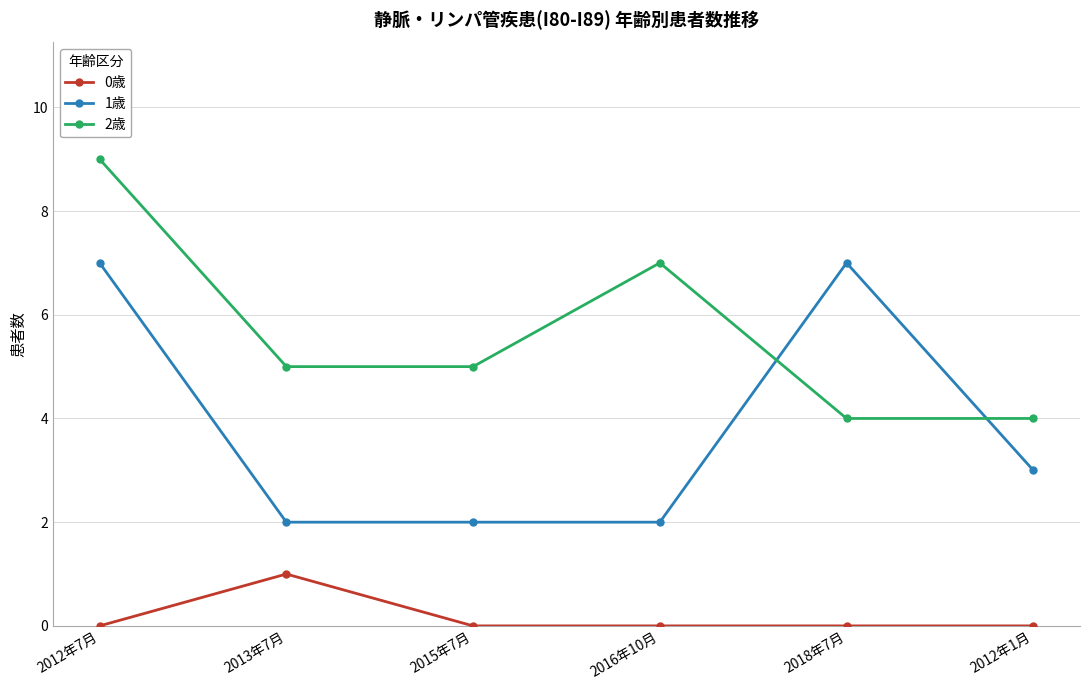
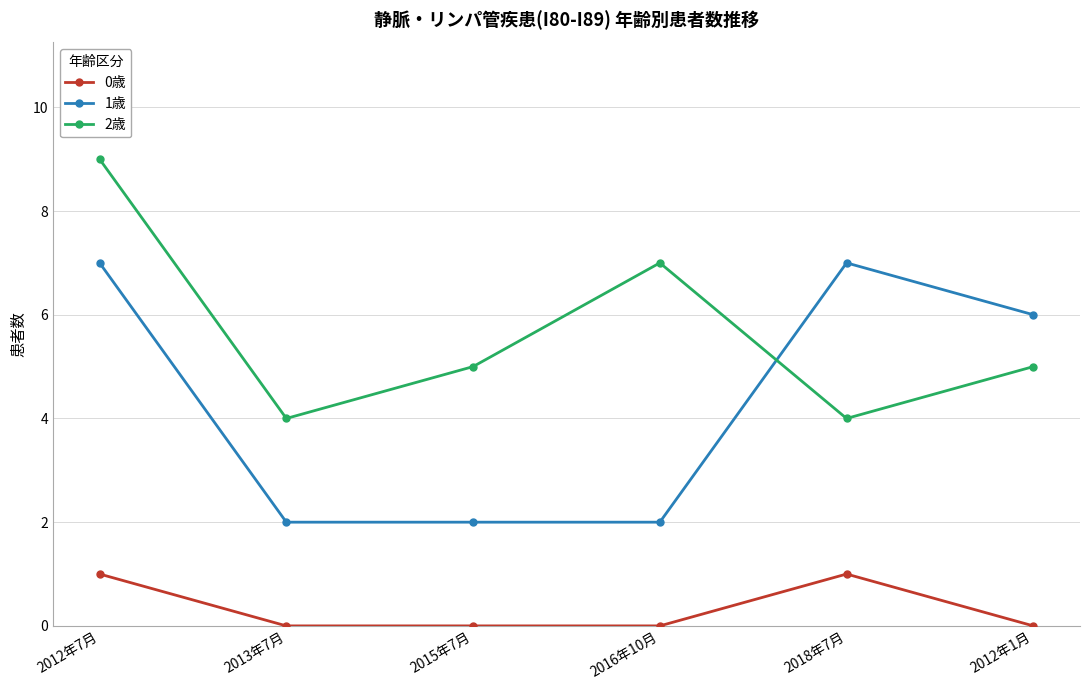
0歳, 2012年7月: 0 -> 1
0歳, 2013年7月: 1 -> 0
2歳, 2013年7月: 5 -> 4
0歳, 2018年7月: 0 -> 1
1歳, 2012年1月: 3 -> 6
2歳, 2012年1月: 4 -> 5
